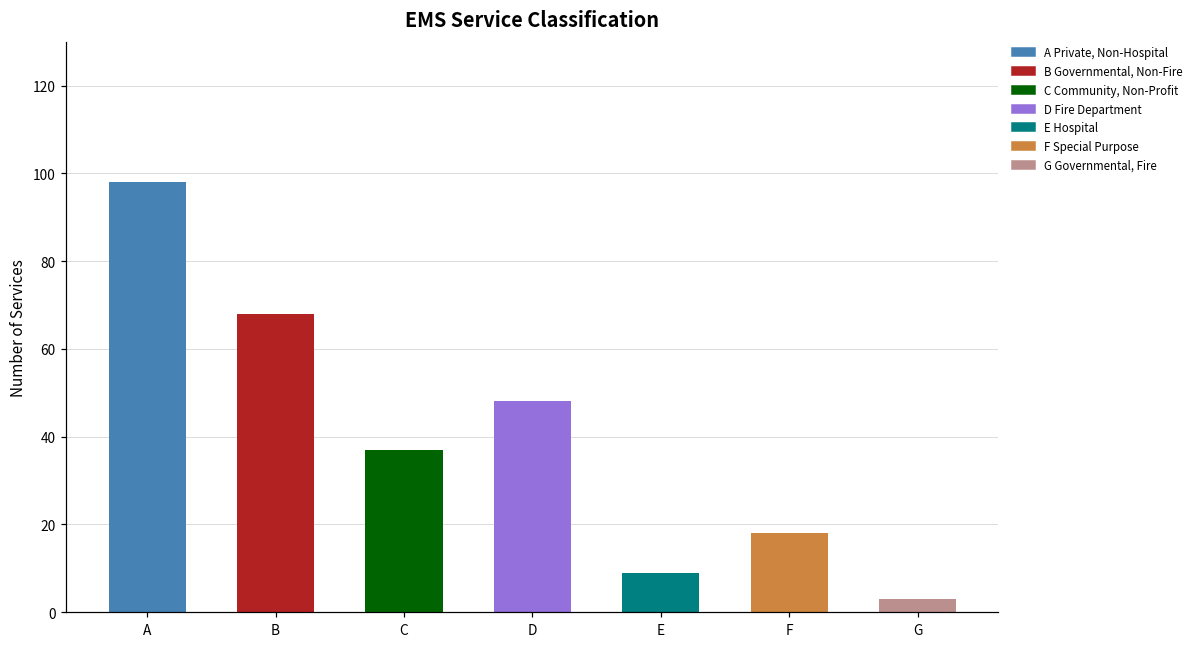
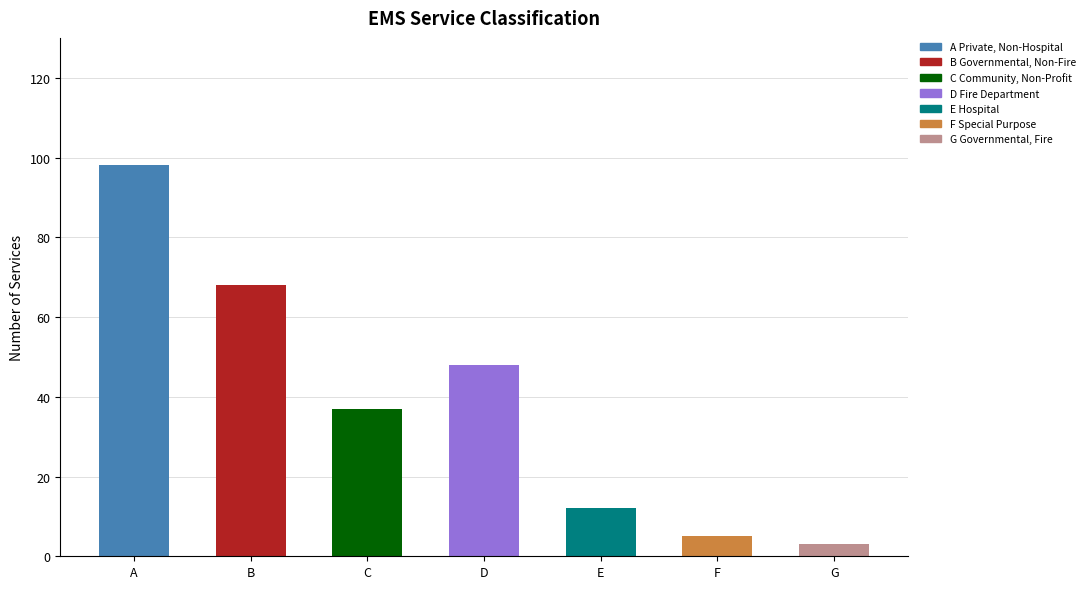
E: 9 -> 12
F: 18 -> 5
